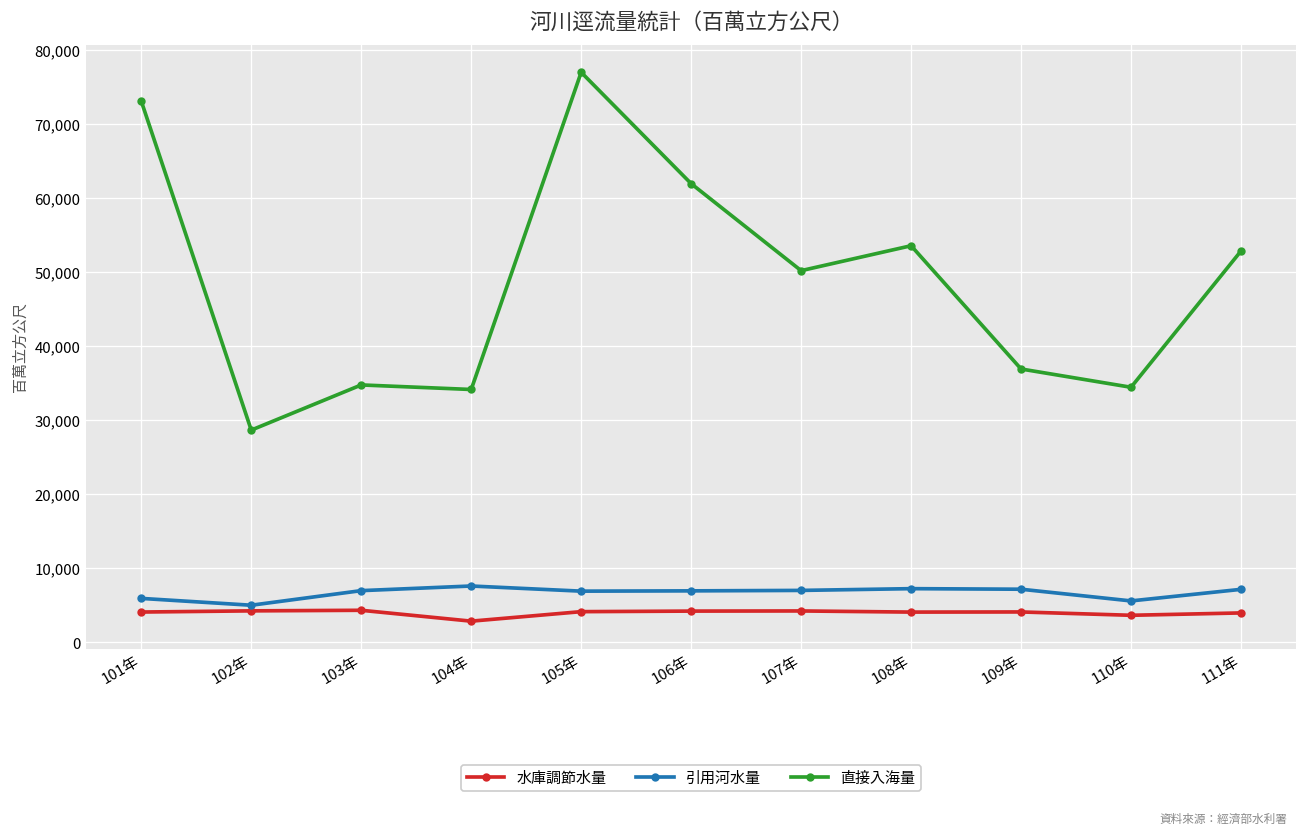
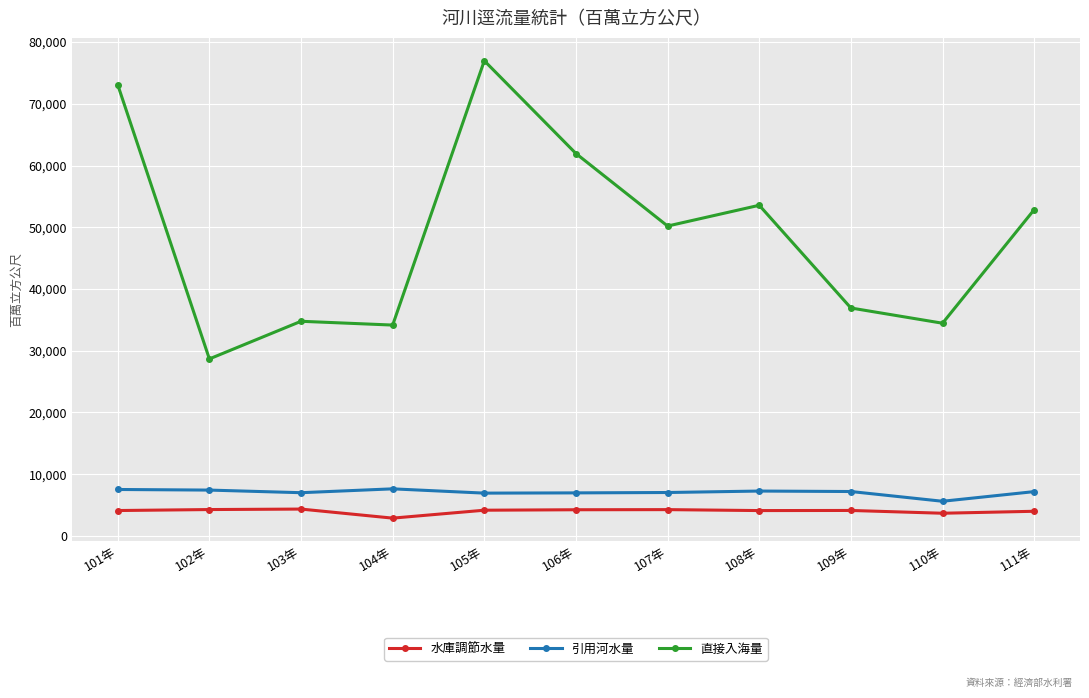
引用河水量, 101年: 6,000 -> 8,000
引用河水量, 102年: 5,000 -> 7,000
